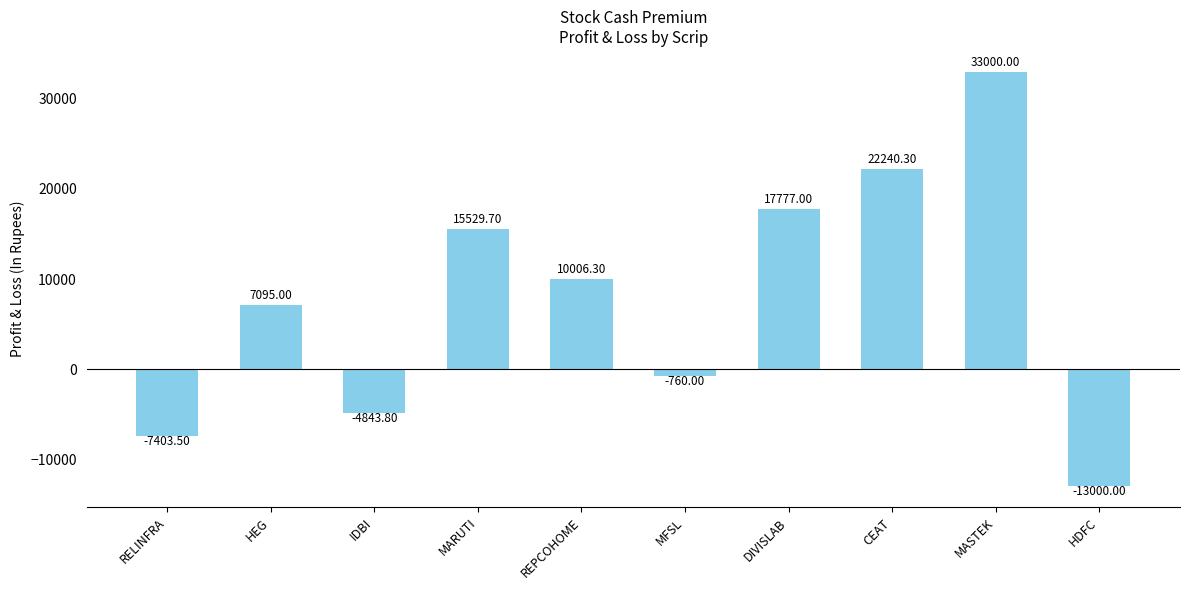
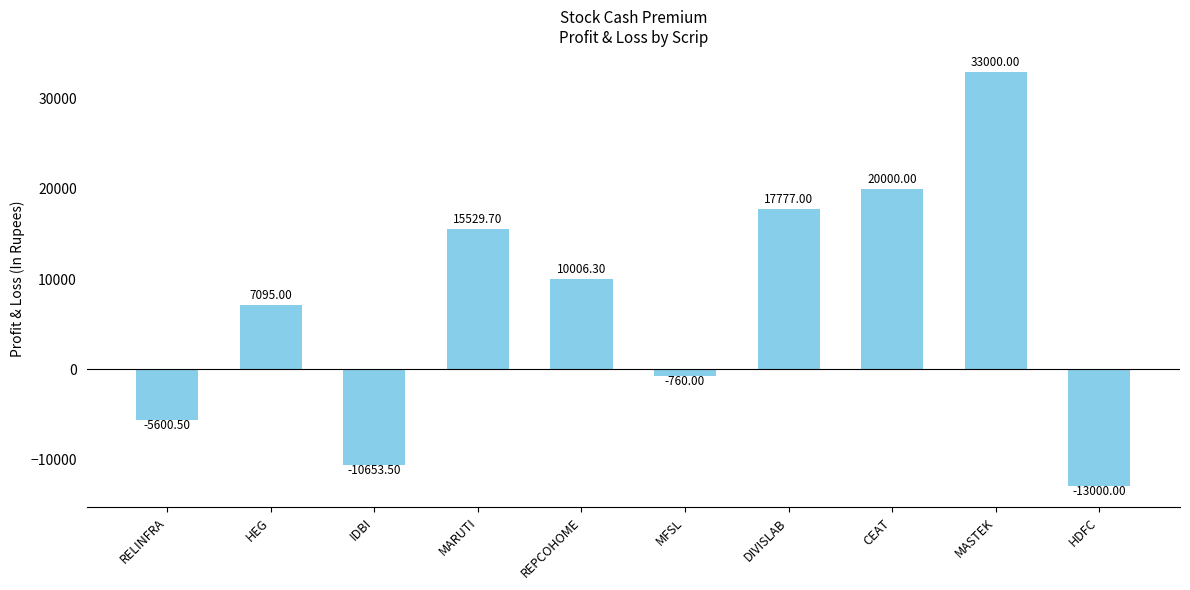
RELINFRA: -7403.50 -> -5600.50
IDBI: -4843.80 -> -10653.50
CEAT: 22240.30 -> 20000.00
